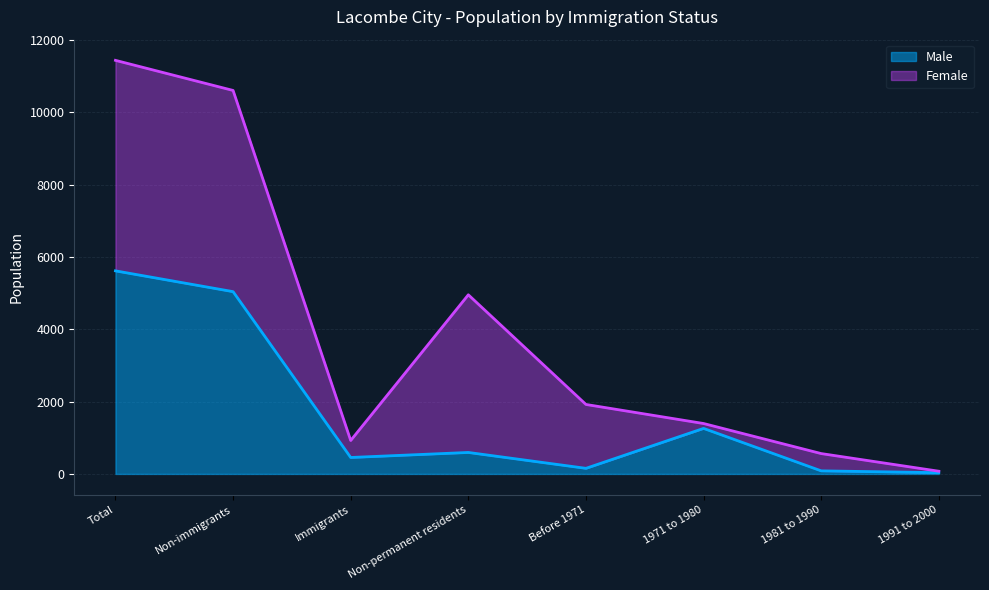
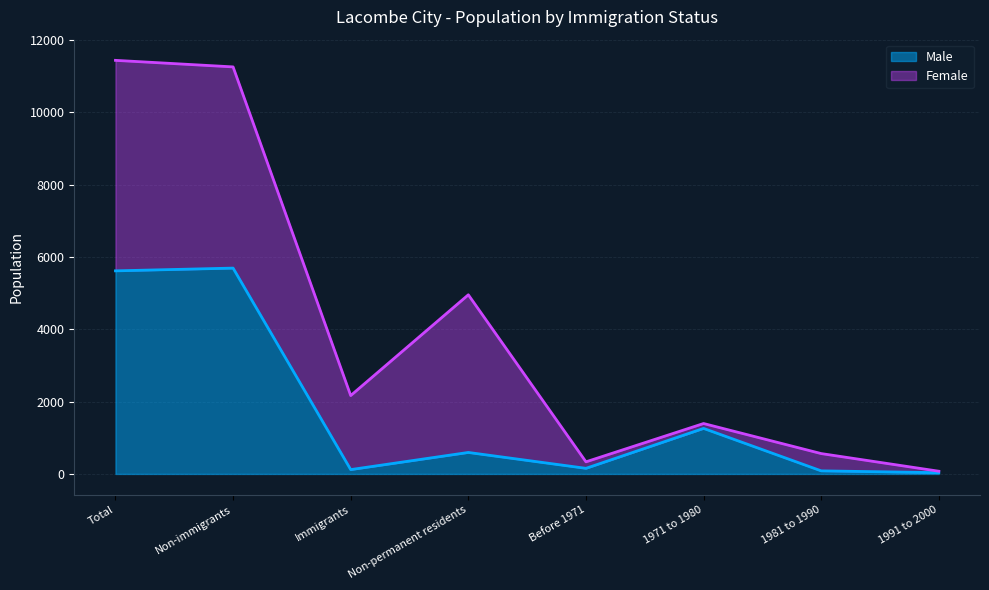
Male, Non-immigrants: 5000 -> 5700
Male, Immigrants: 500 -> 100
Female, Immigrants: 500 -> 2000
Female, Before 1971: 1800 -> 200
